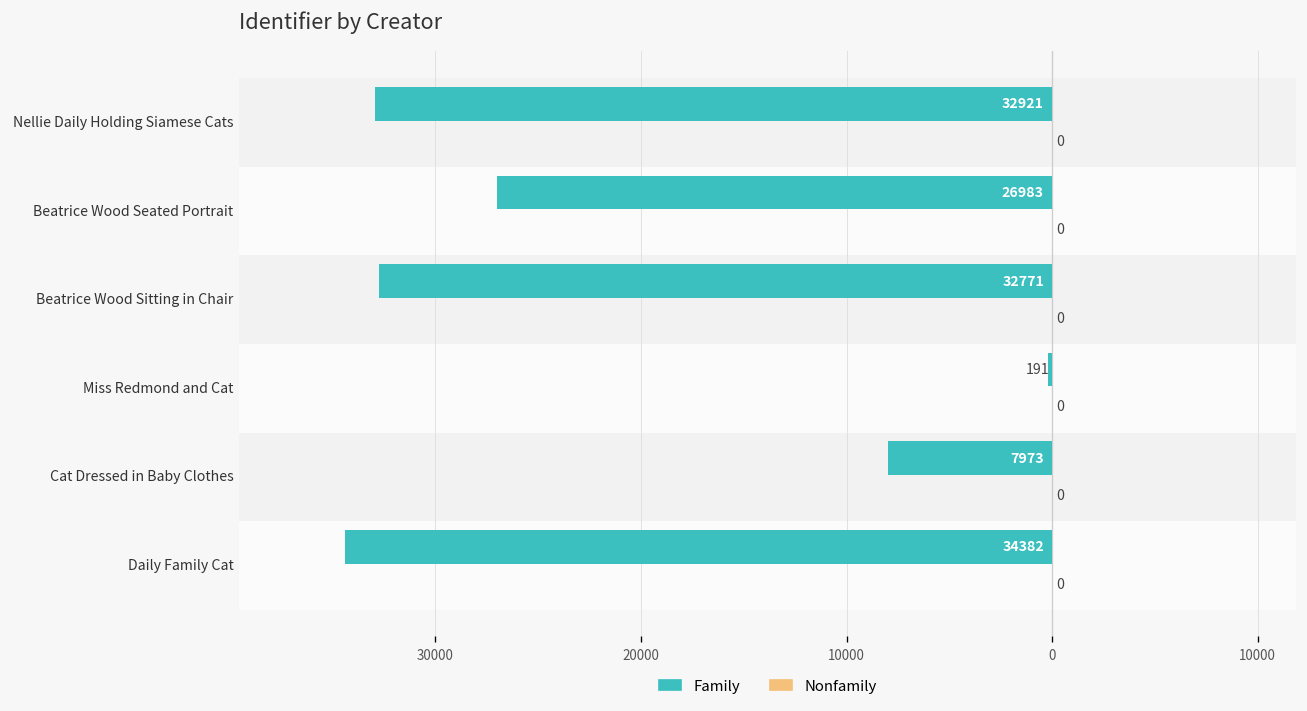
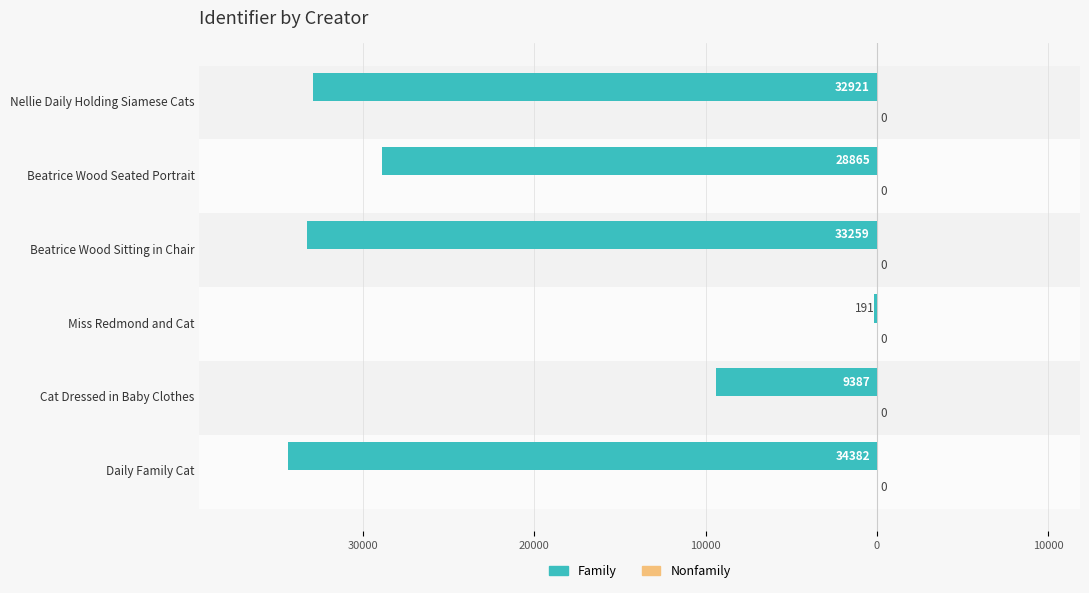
Family, Beatrice Wood Seated Portrait: 26983 -> 28865
Family, Beatrice Wood Sitting in Chair: 32771 -> 33259
Family, Cat Dressed in Baby Clothes: 7973 -> 9387
